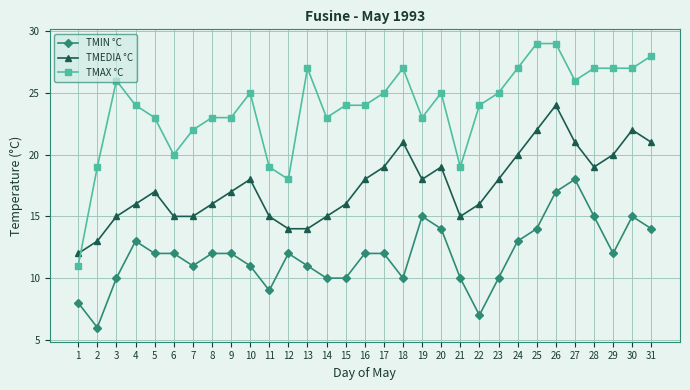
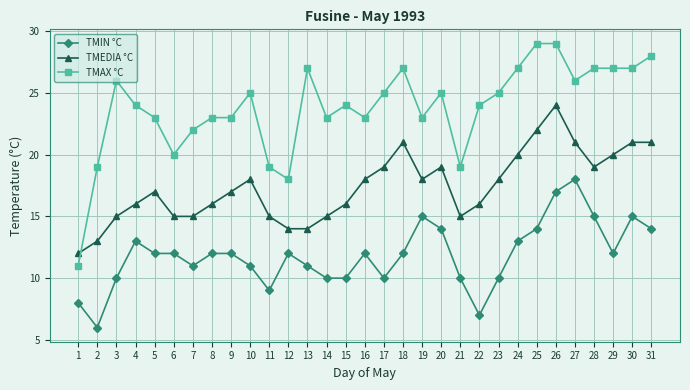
TMAX °C, 16: 24 -> 23
TMIN °C, 17: 12 -> 10
TMIN °C, 18: 10 -> 12
TMEDIA °C, 30: 22 -> 21
